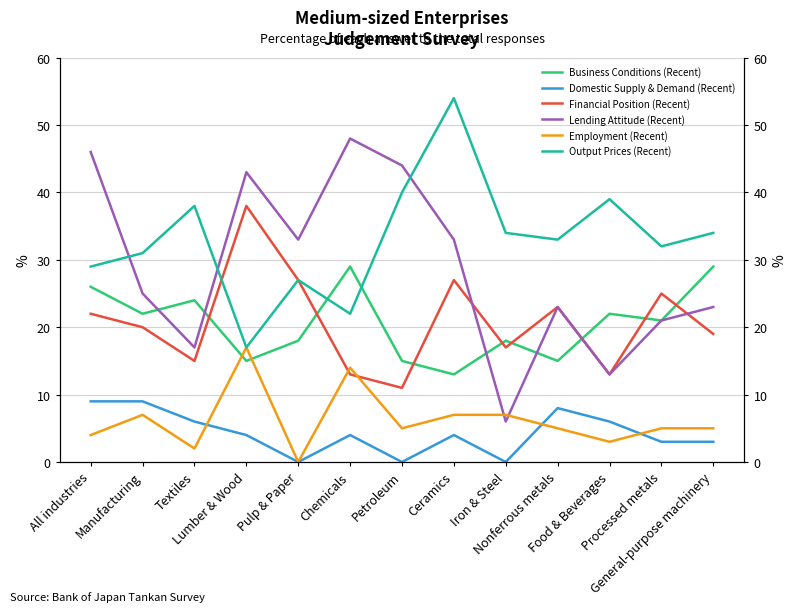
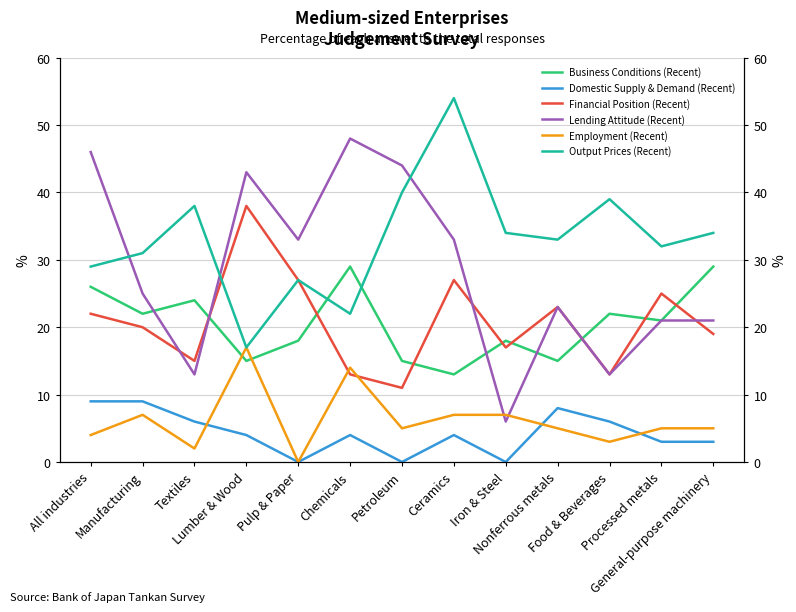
Lending Attitude (Recent), Textiles: 17 -> 13
Lending Attitude (Recent), General-purpose machinery: 23 -> 21
